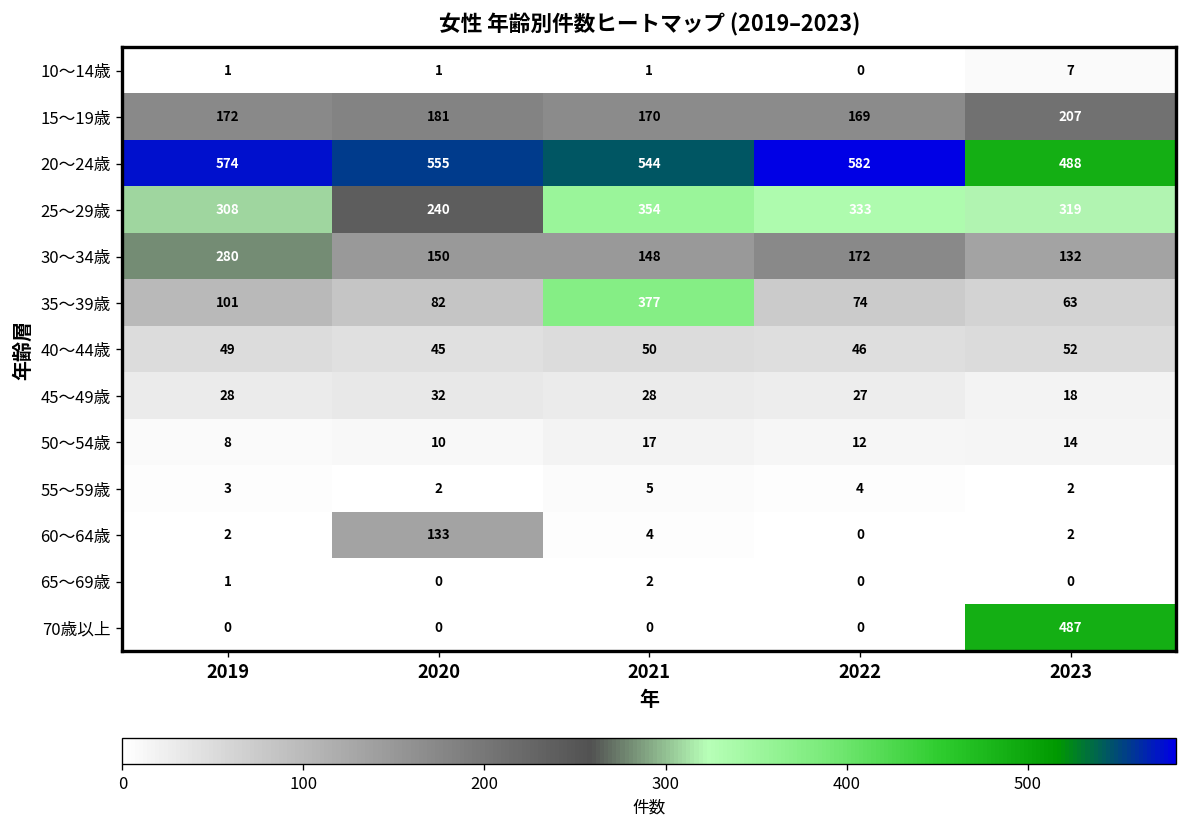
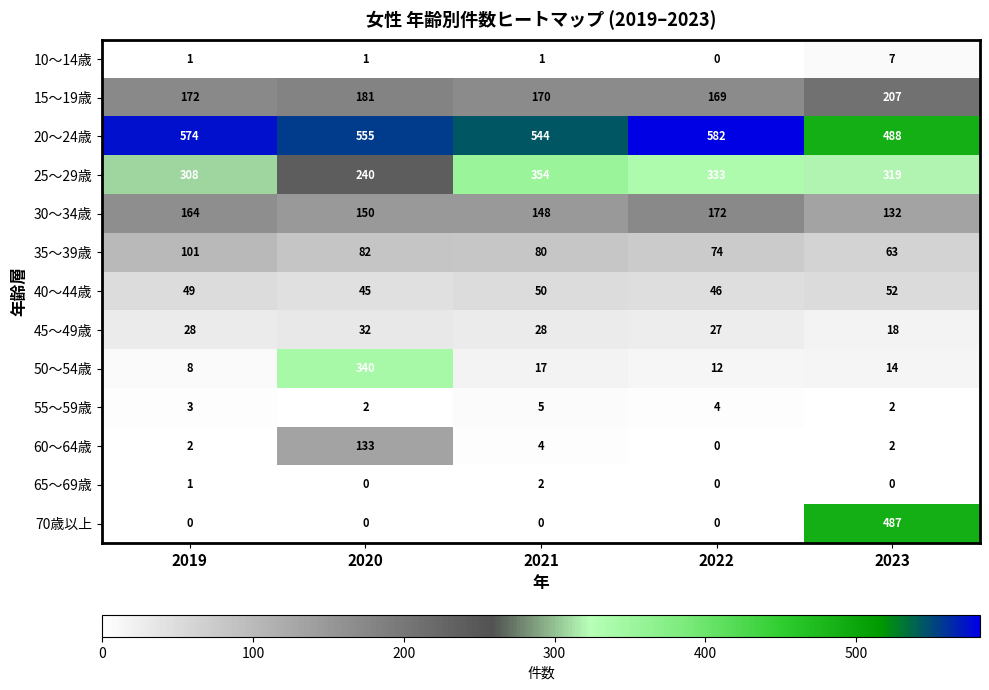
30～34歳, 2019: 280 -> 164
35～39歳, 2021: 377 -> 80
50～54歳, 2020: 10 -> 340
